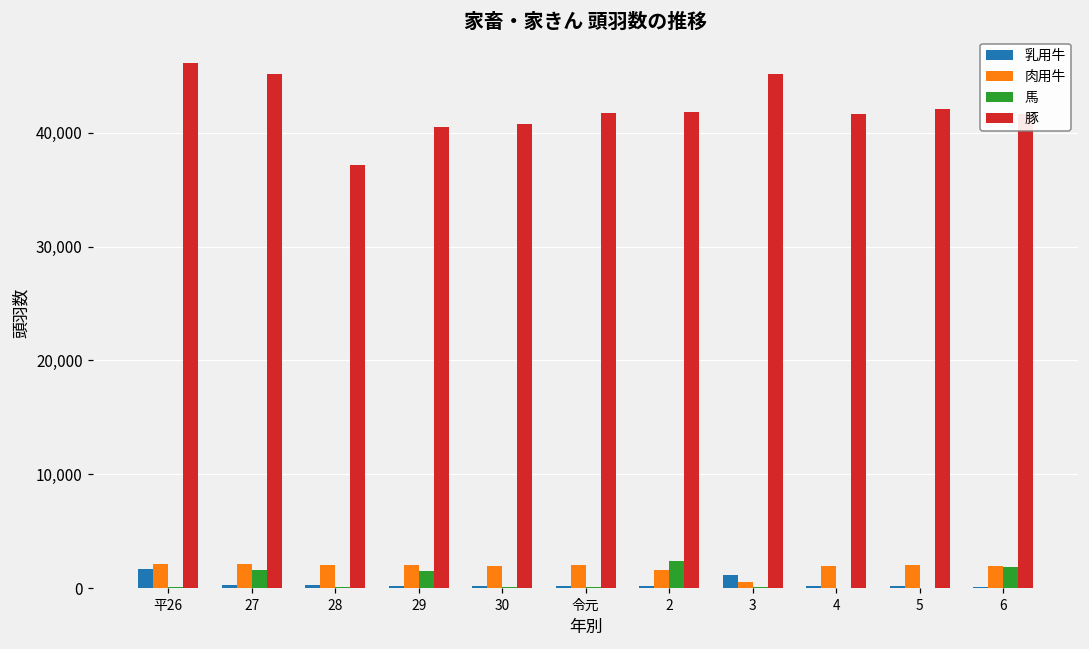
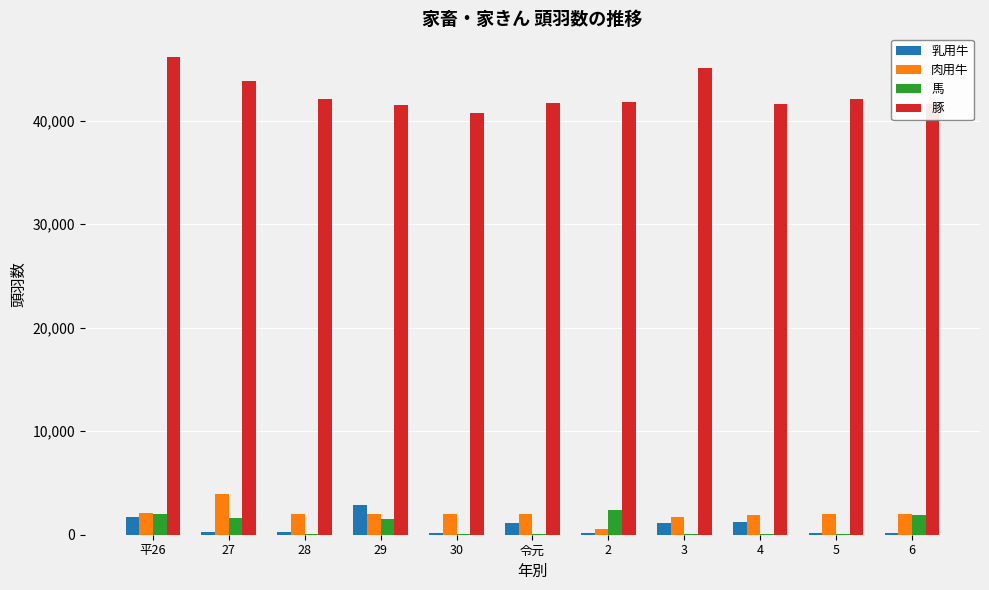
馬, 平26: 100 -> 2,000
肉用牛, 27: 2,200 -> 3,900
豚, 27: 45,100 -> 43,800
豚, 28: 37,100 -> 42,100
乳用牛, 29: 200 -> 2,900
豚, 29: 40,500 -> 41,500
乳用牛, 令元: 200 -> 1,200
肉用牛, 2: 1,600 -> 500
肉用牛, 3: 500 -> 1,700
乳用牛, 4: 200 -> 1,200
